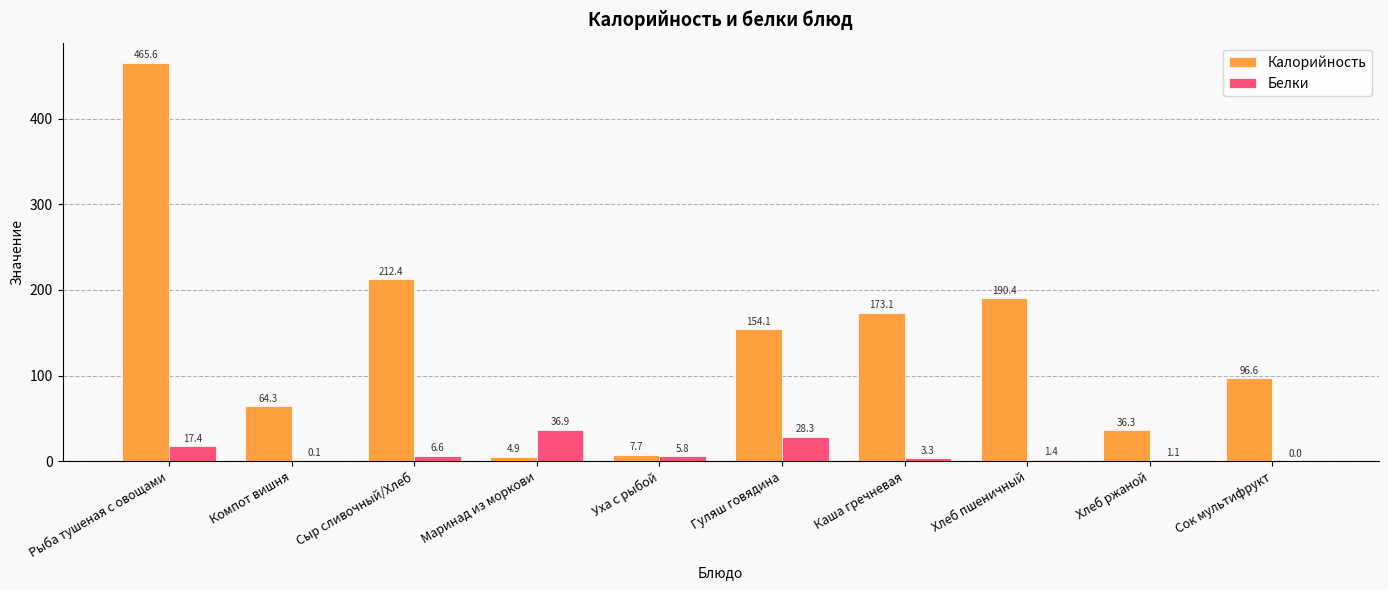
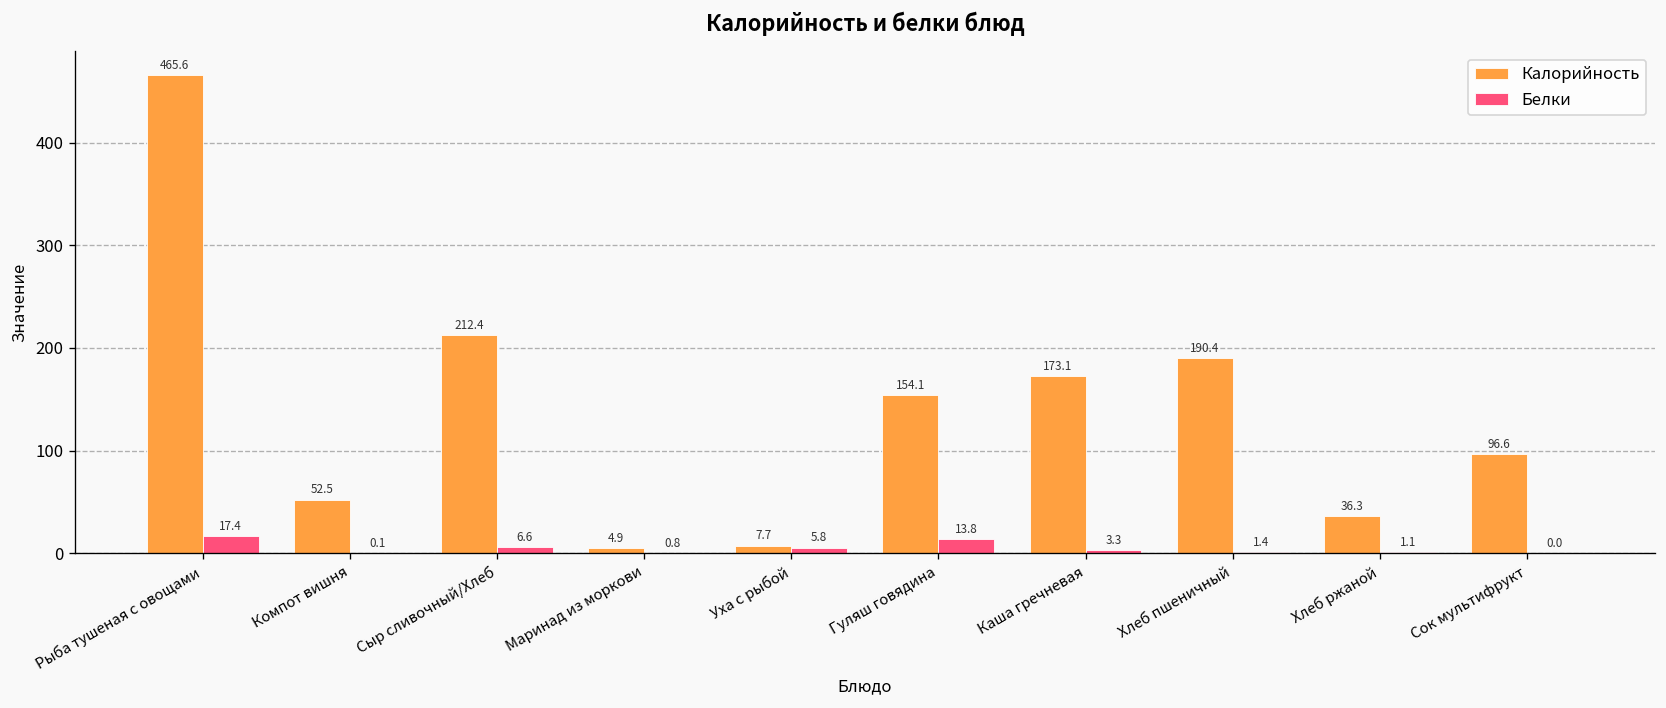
Калорийность, Компот вишня: 64.3 -> 52.5
Белки, Маринад из моркови: 36.9 -> 0.8
Белки, Гуляш говядина: 28.3 -> 13.8
